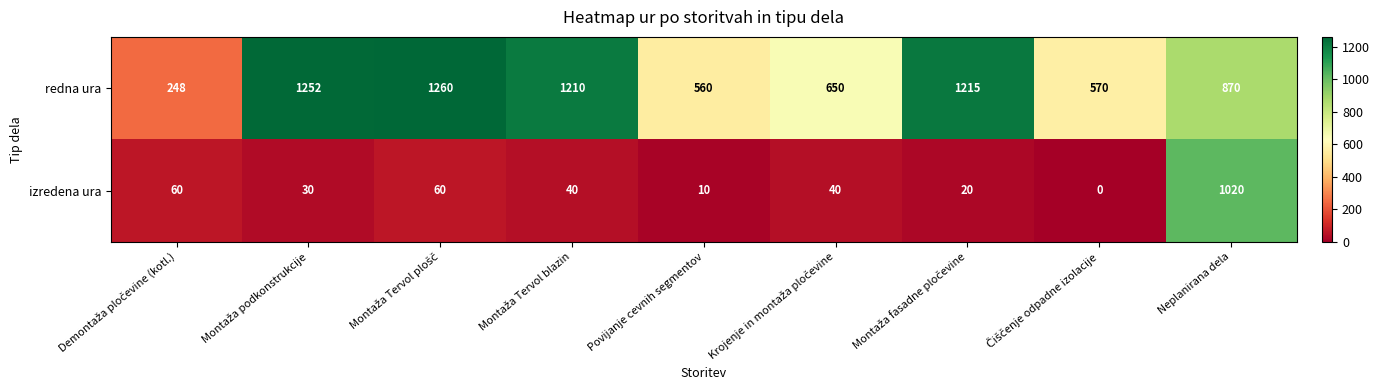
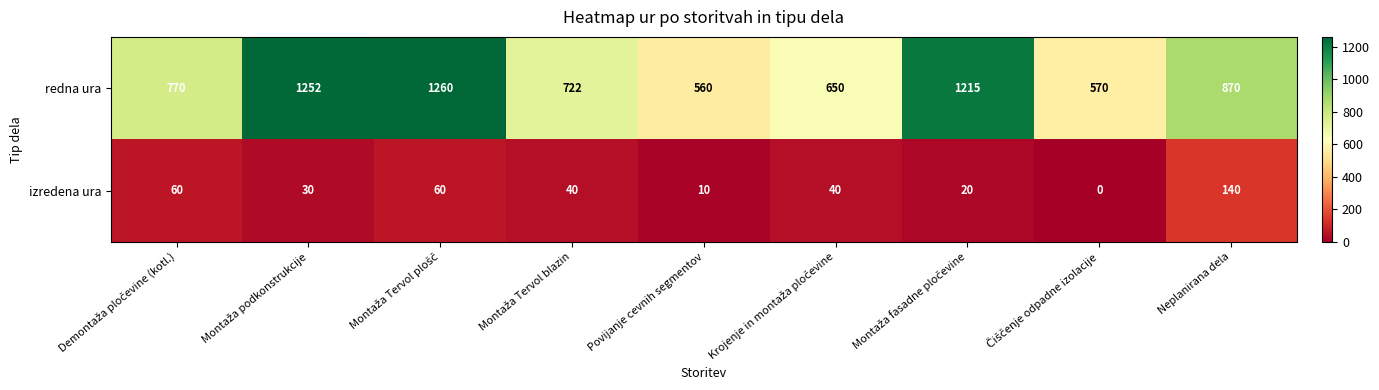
redna ura, Demontaža pločevine (kotl.): 248 -> 770
redna ura, Montaža Tervol blazin: 1210 -> 722
izredena ura, Neplanirana dela: 1020 -> 140
